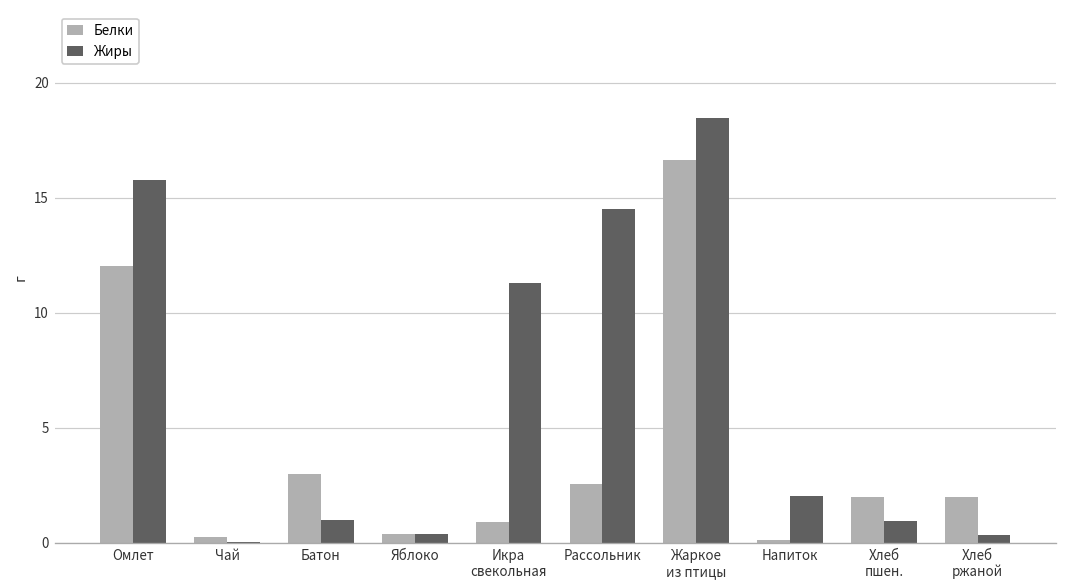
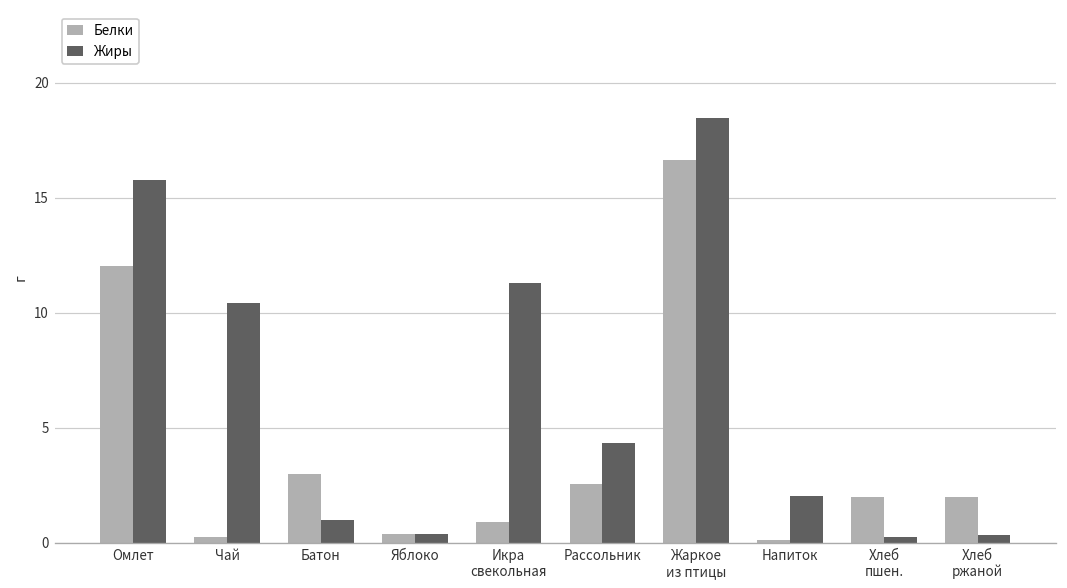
Жиры, Чай: 0.0 -> 10.4
Жиры, Рассольник: 14.5 -> 4.4
Жиры, Хлеб пшен.: 1.0 -> 0.3
